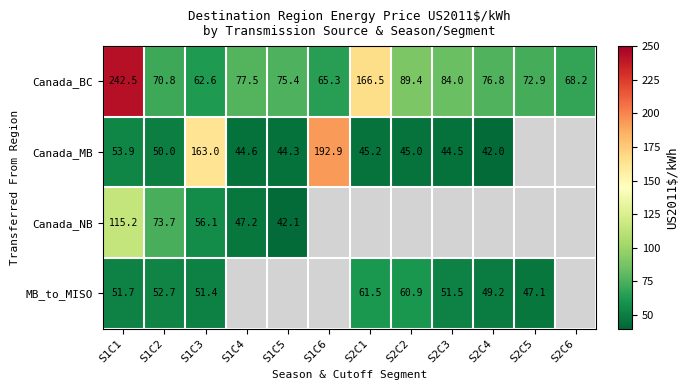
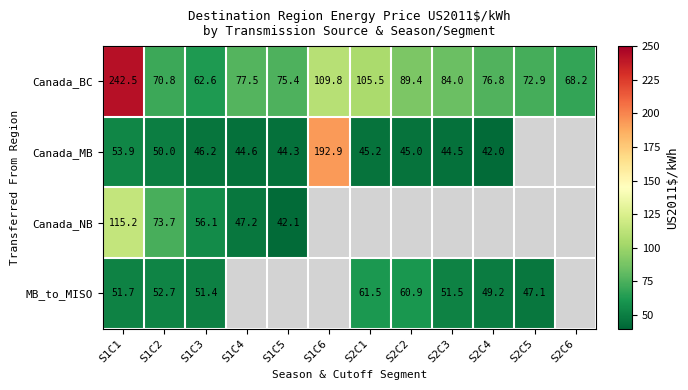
Canada_BC, S1C6: 65.3 -> 109.8
Canada_BC, S2C1: 166.5 -> 105.5
Canada_MB, S1C3: 163.0 -> 46.2
